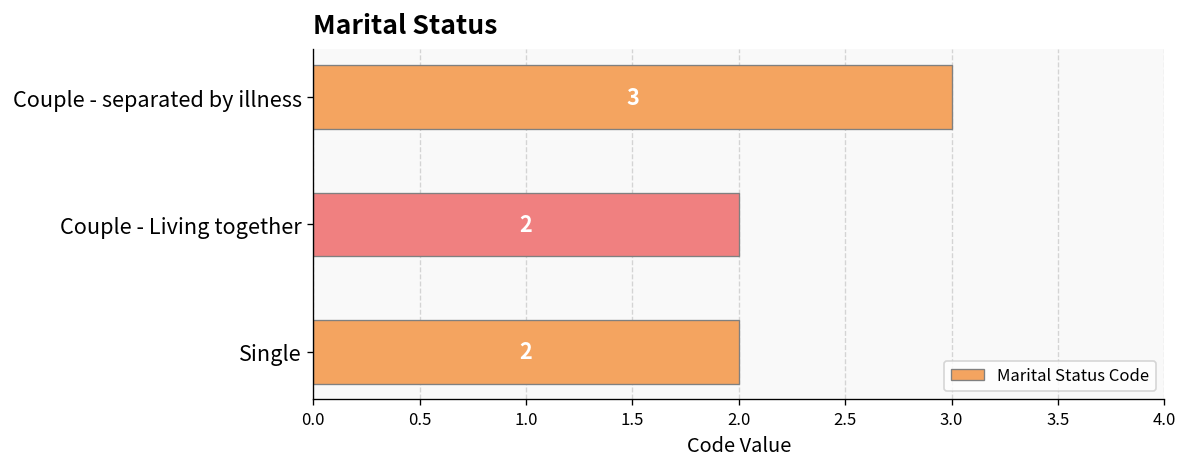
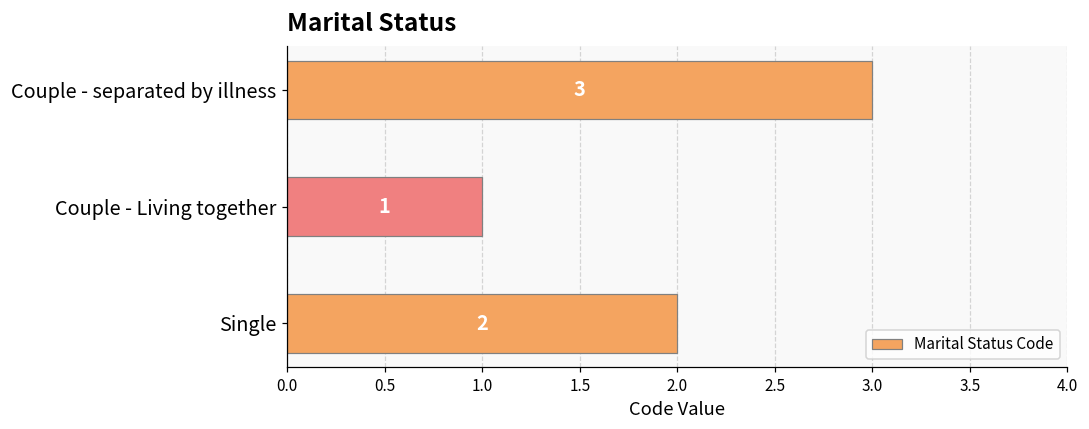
Couple - Living together: 2 -> 1
